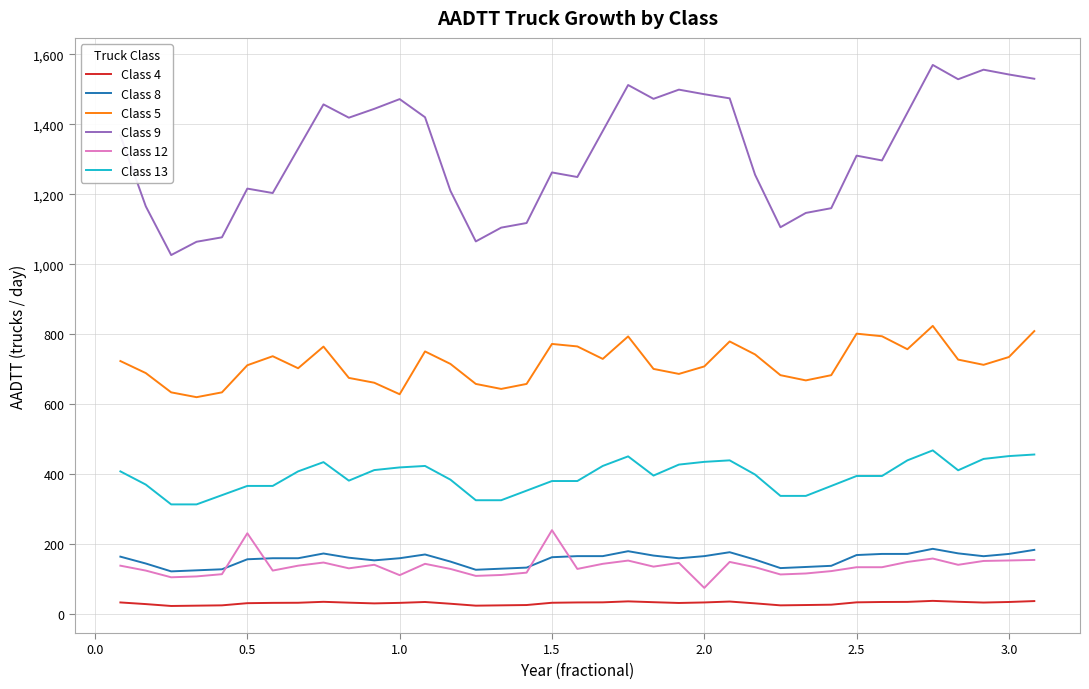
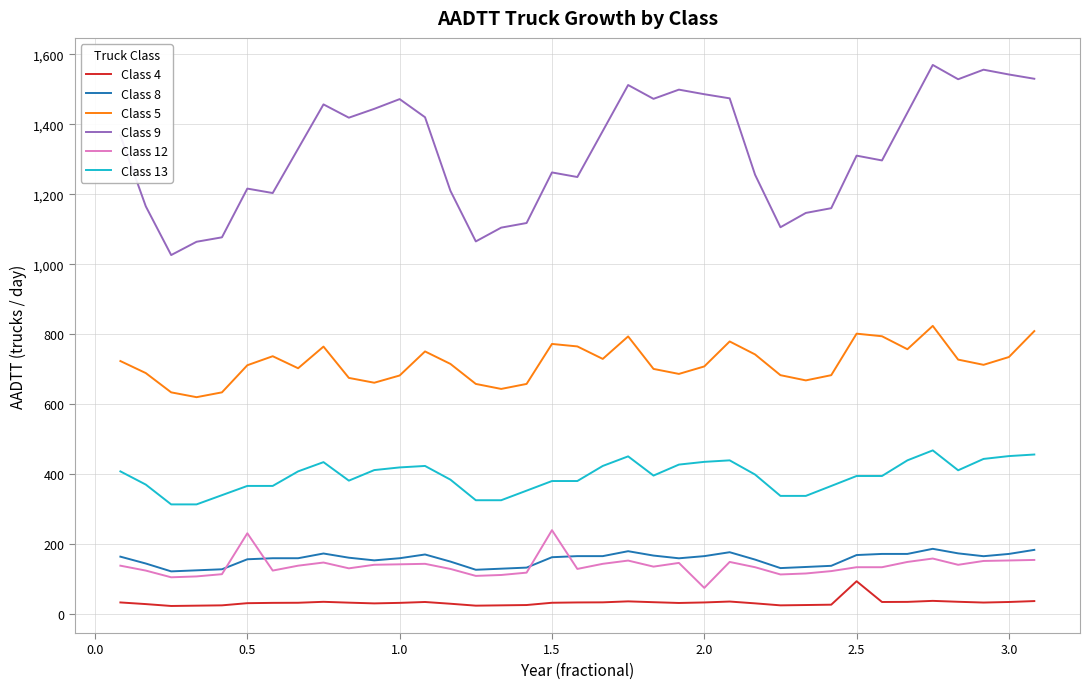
Class 5, 1.0: 630 -> 680
Class 12, 1.0: 110 -> 140
Class 4, 2.5: 30 -> 90
